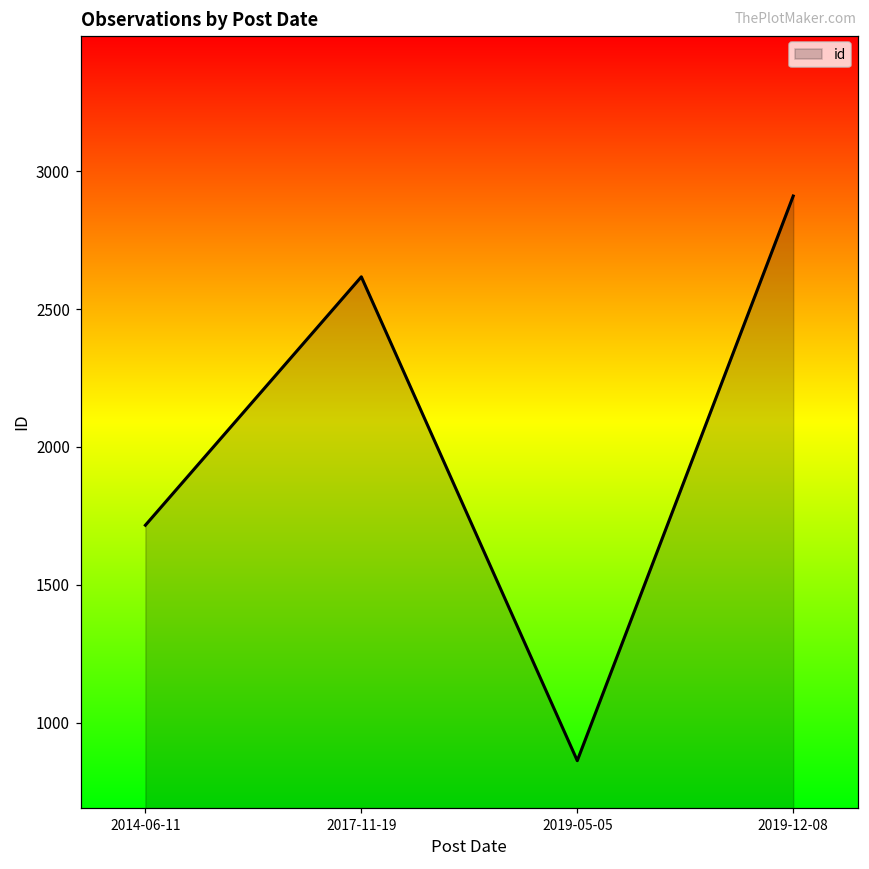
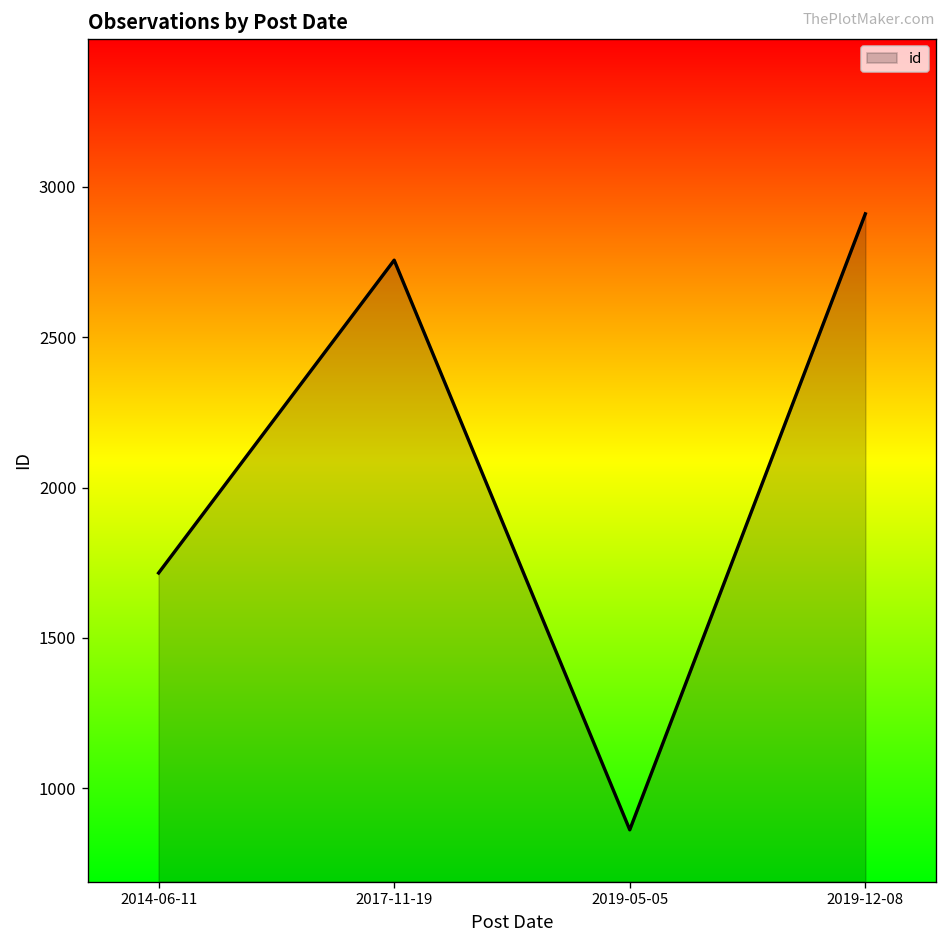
2017-11-19: 2620 -> 2760
